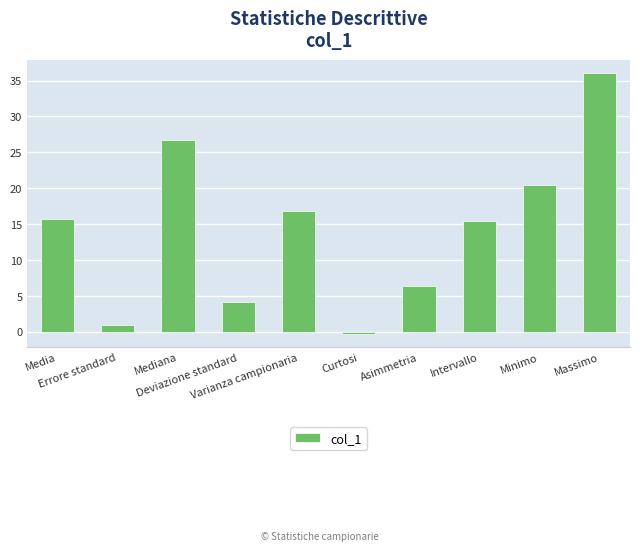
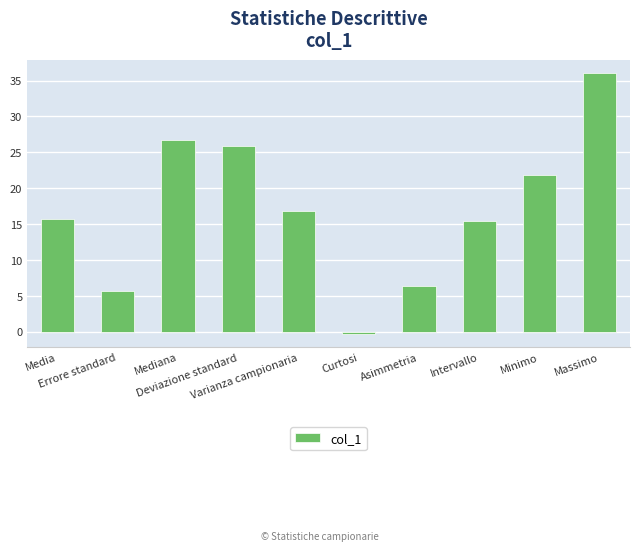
Errore standard: 1 -> 6
Deviazione standard: 4 -> 26
Minimo: 21 -> 22
